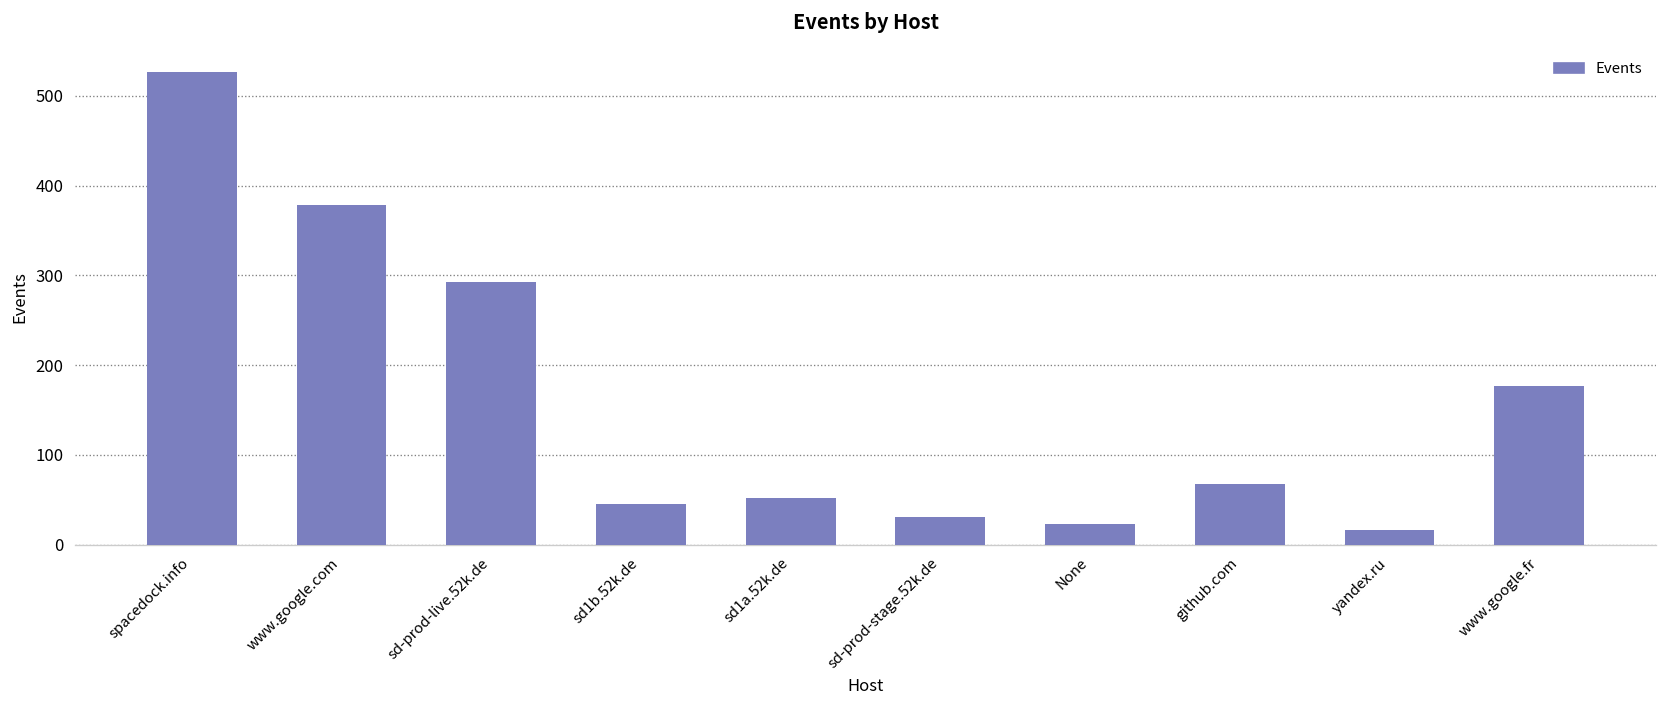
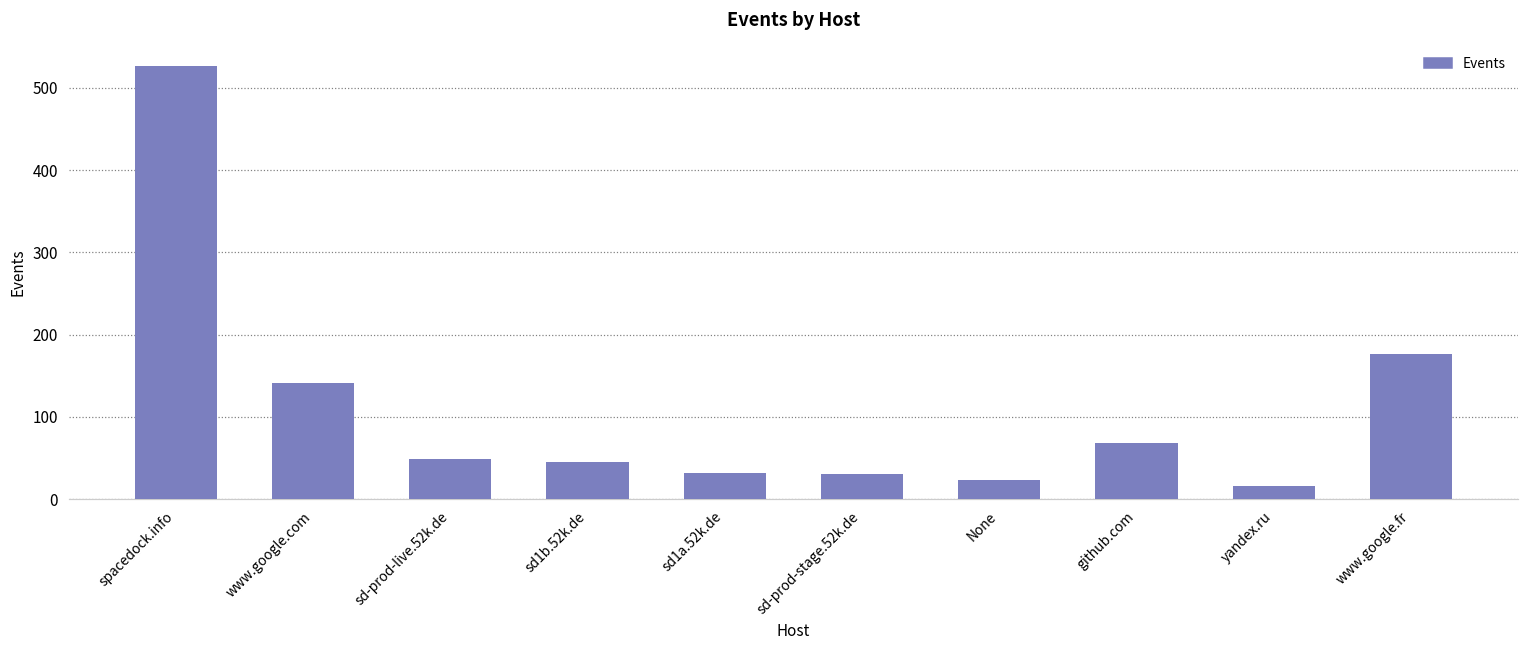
www.google.com: 380 -> 140
sd-prod-live.52k.de: 290 -> 50
sd1a.52k.de: 50 -> 30
